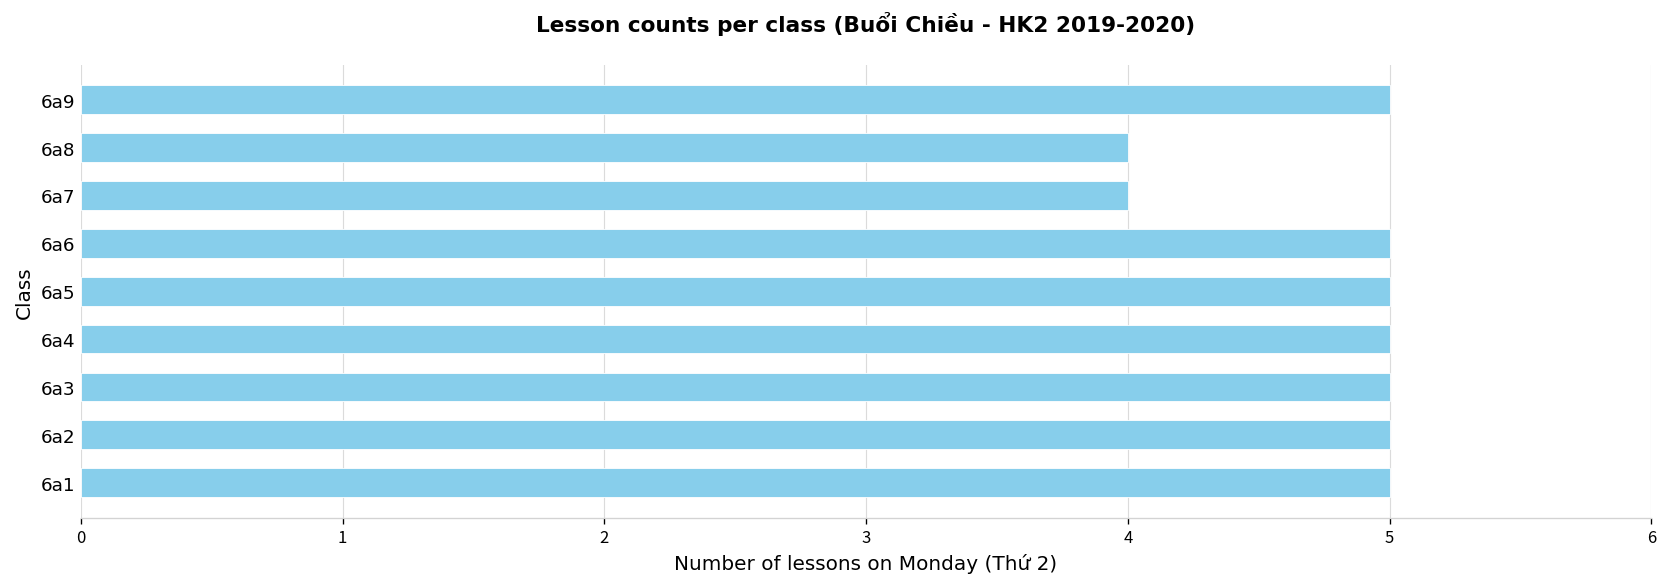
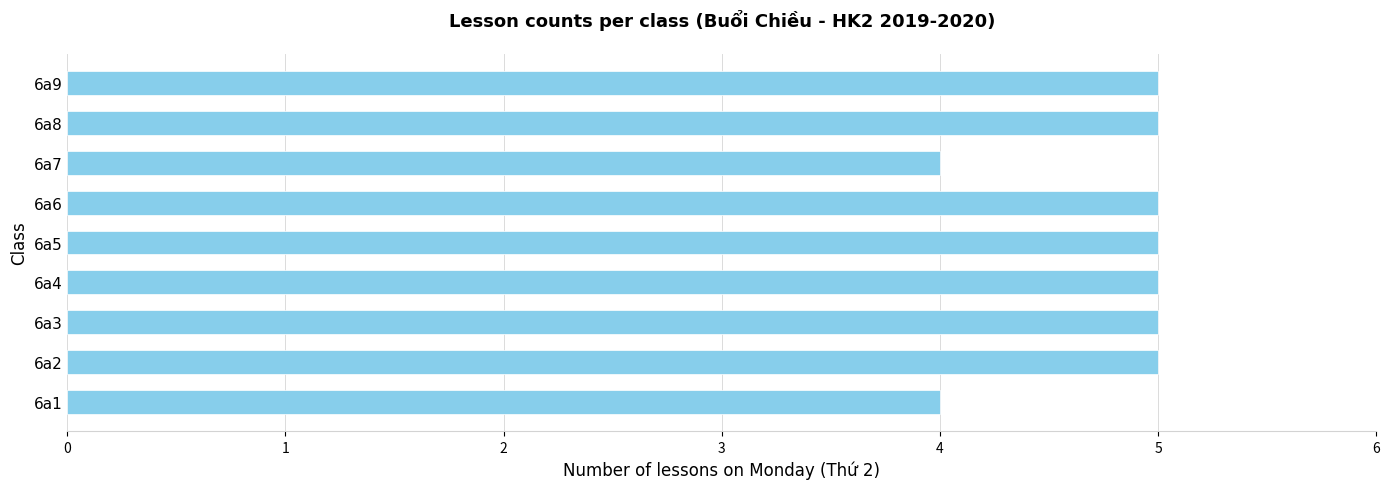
6a8: 4 -> 5
6a1: 5 -> 4
